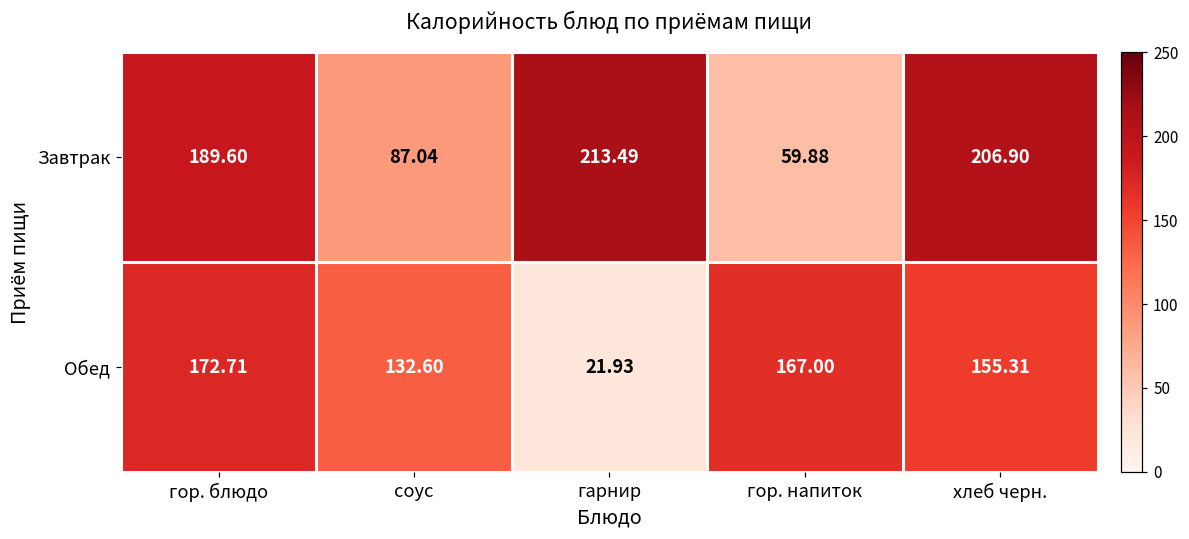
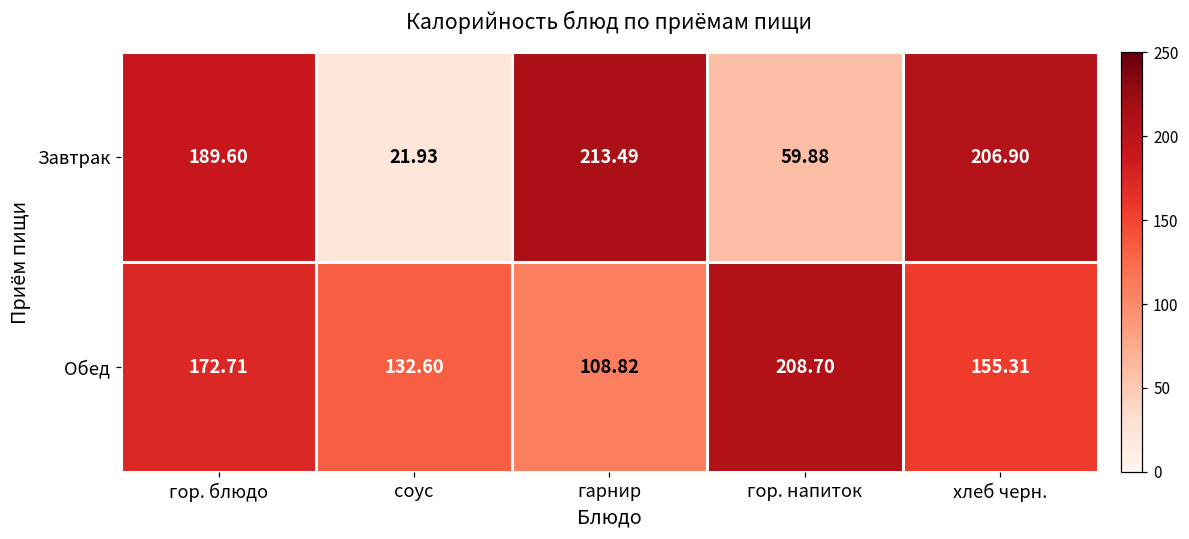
Завтрак, соус: 87.04 -> 21.93
Обед, гарнир: 21.93 -> 108.82
Обед, гор. напиток: 167.00 -> 208.70
